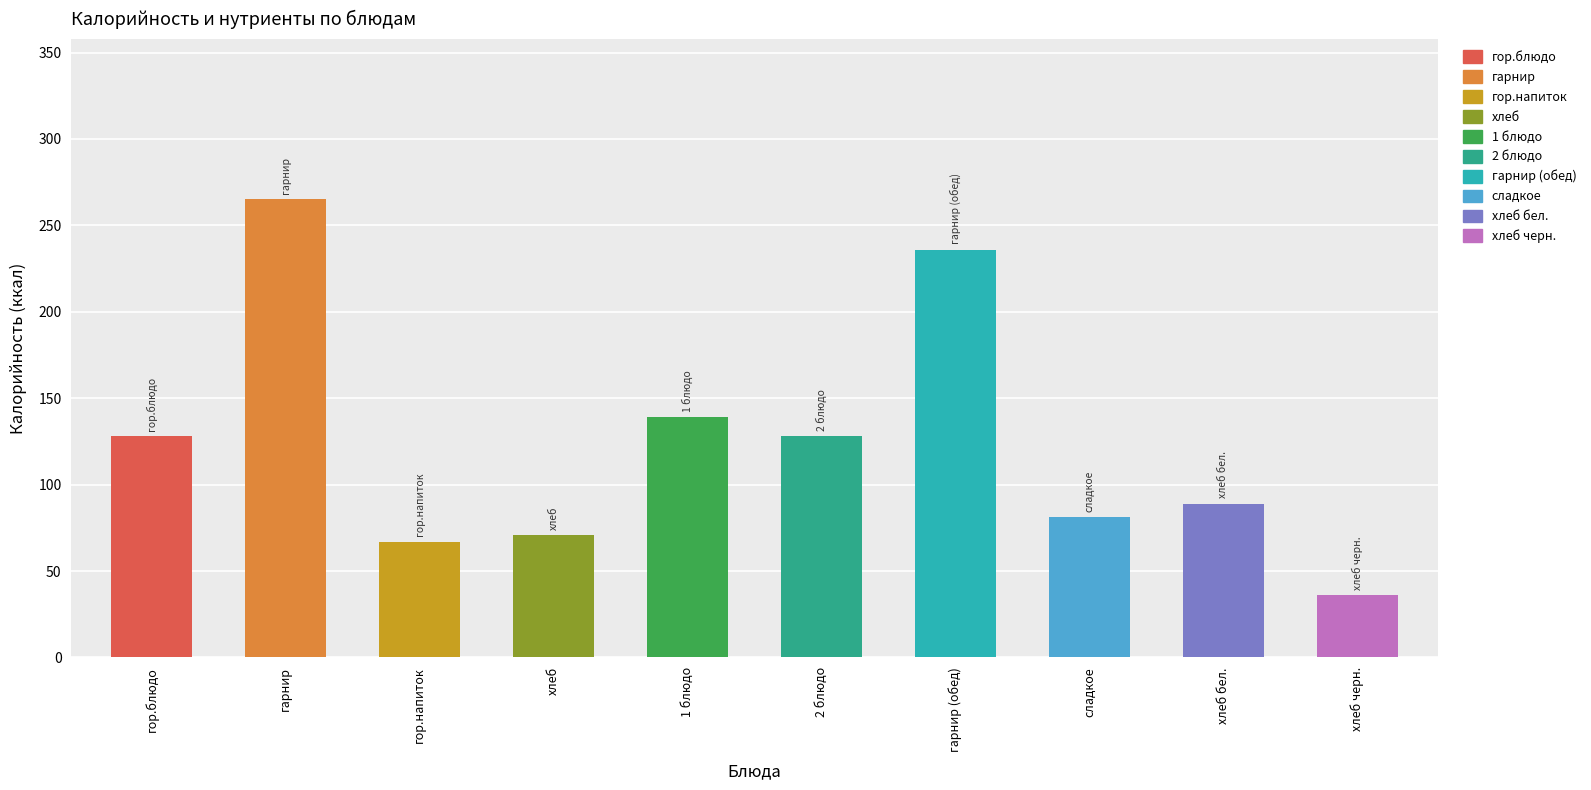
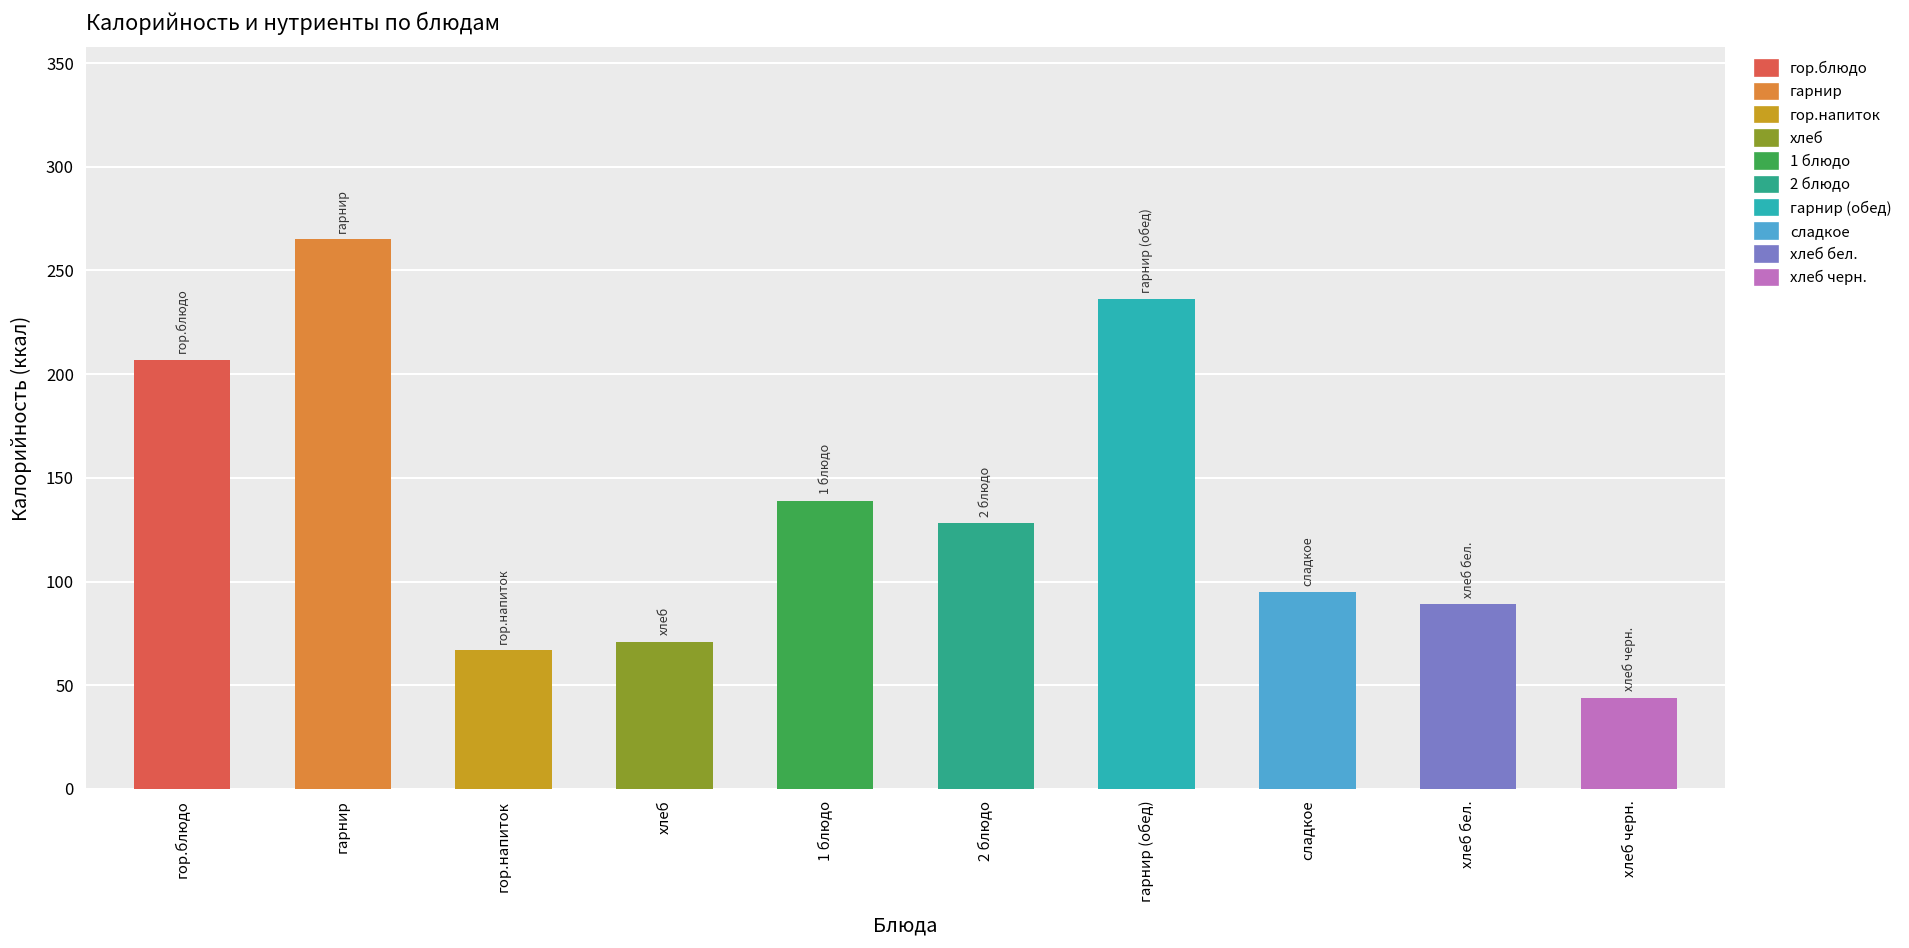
гор.блюдо: 128 -> 207
сладкое: 81 -> 95
хлеб черн.: 36 -> 44
